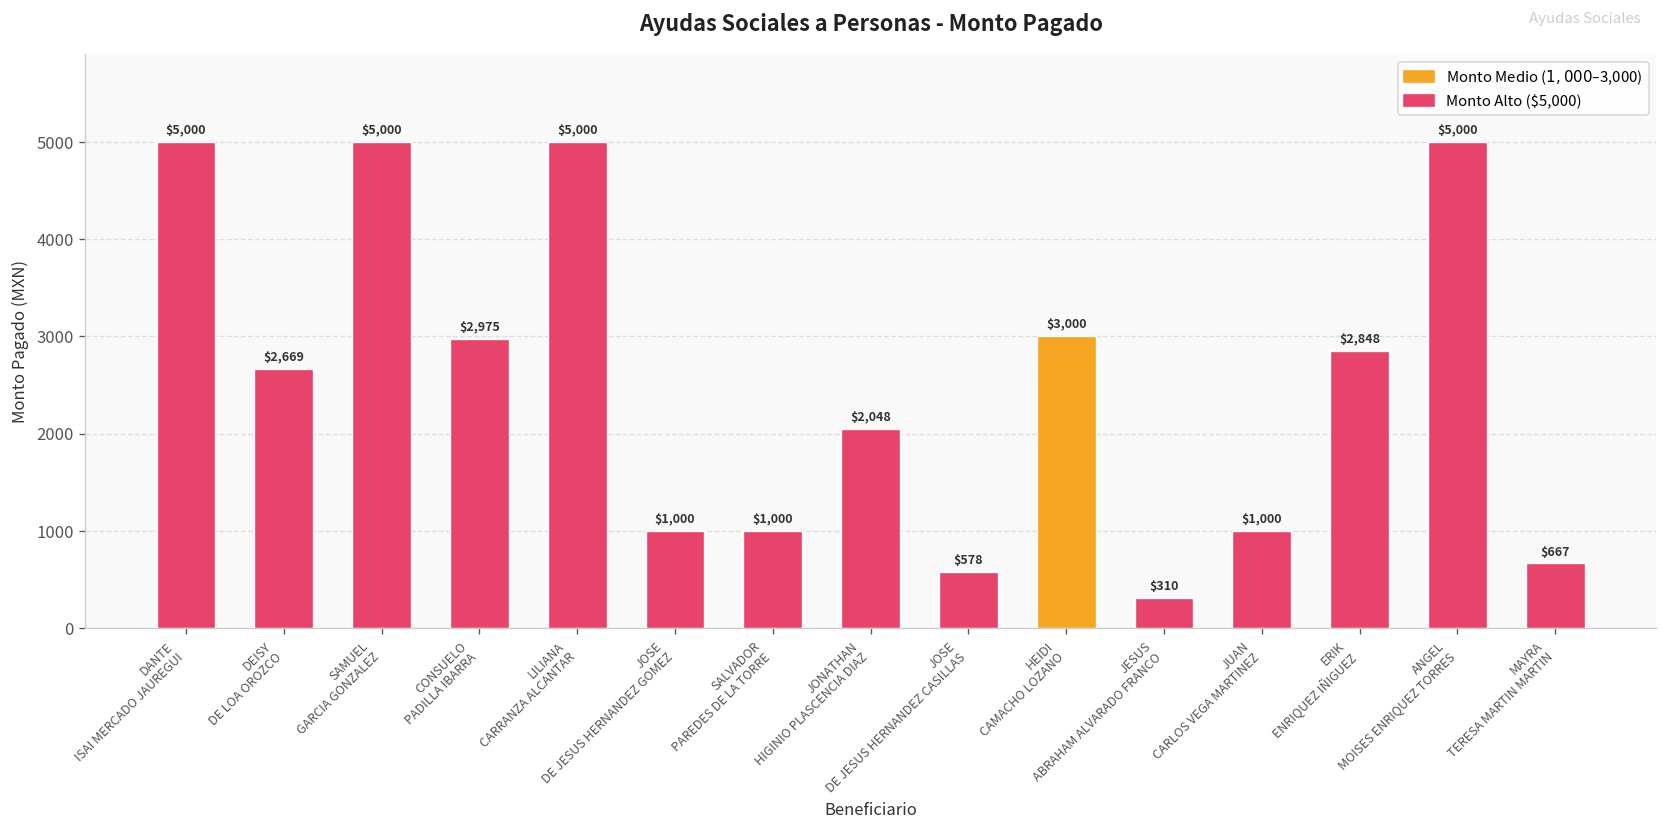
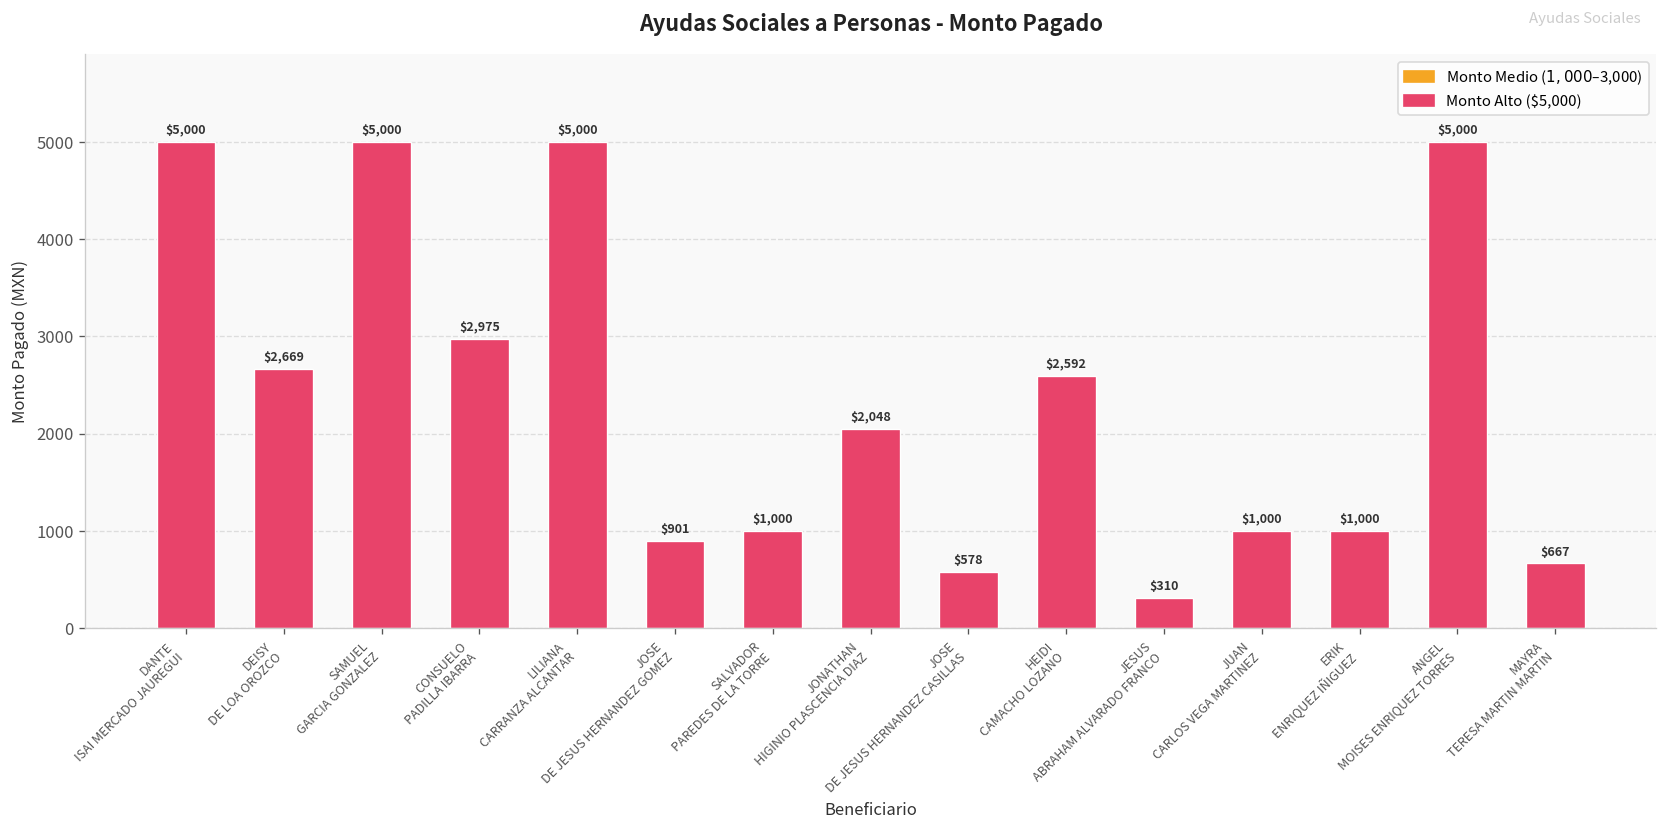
JOSE DE JESUS HERNANDEZ GOMEZ: $1,000 -> $901
HEIDI CAMACHO LOZANO: $3,000 -> $2,592
ERIK ENRIQUEZ IÑIGUEZ: $2,848 -> $1,000
